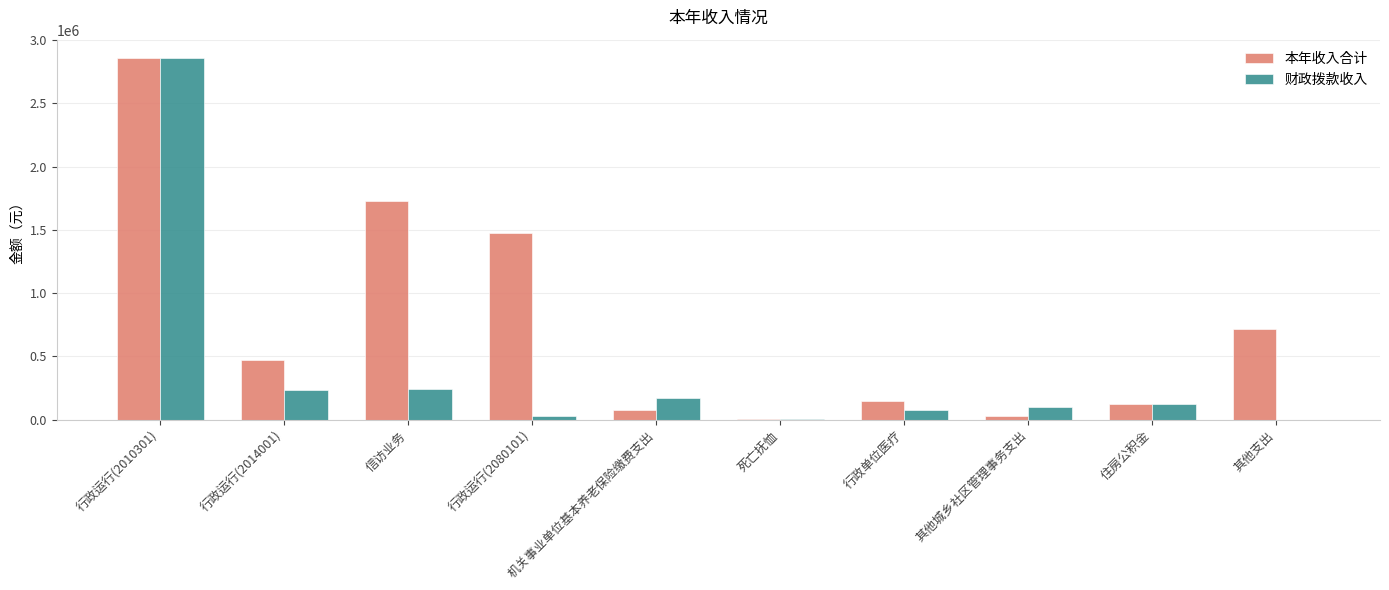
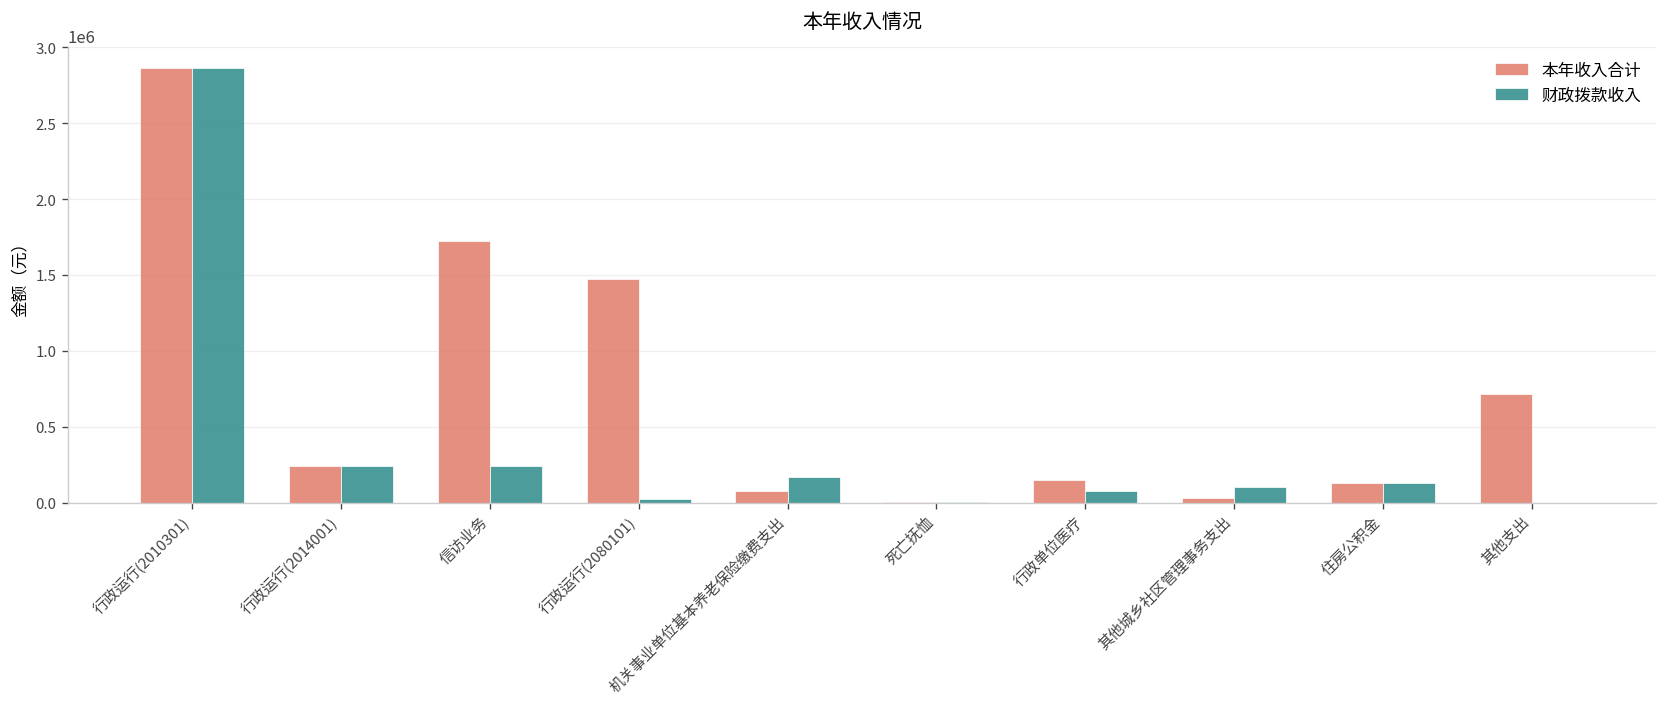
本年收入合计, 行政运行(2014001): 470000 -> 240000
